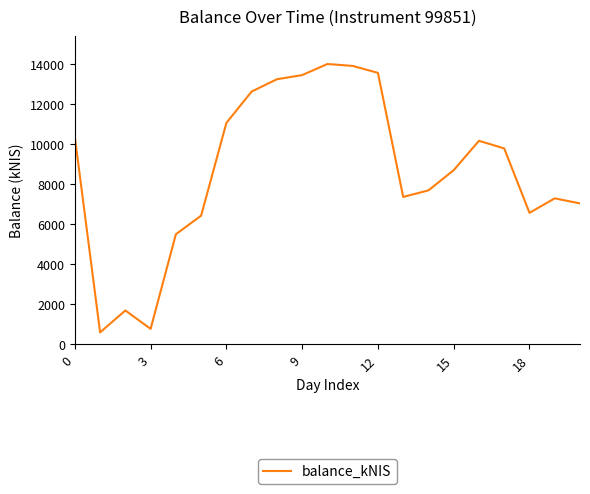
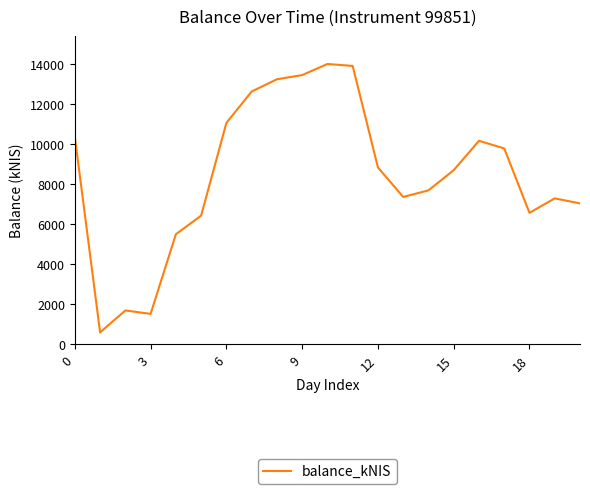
3: 800 -> 1500
12: 13600 -> 8800
